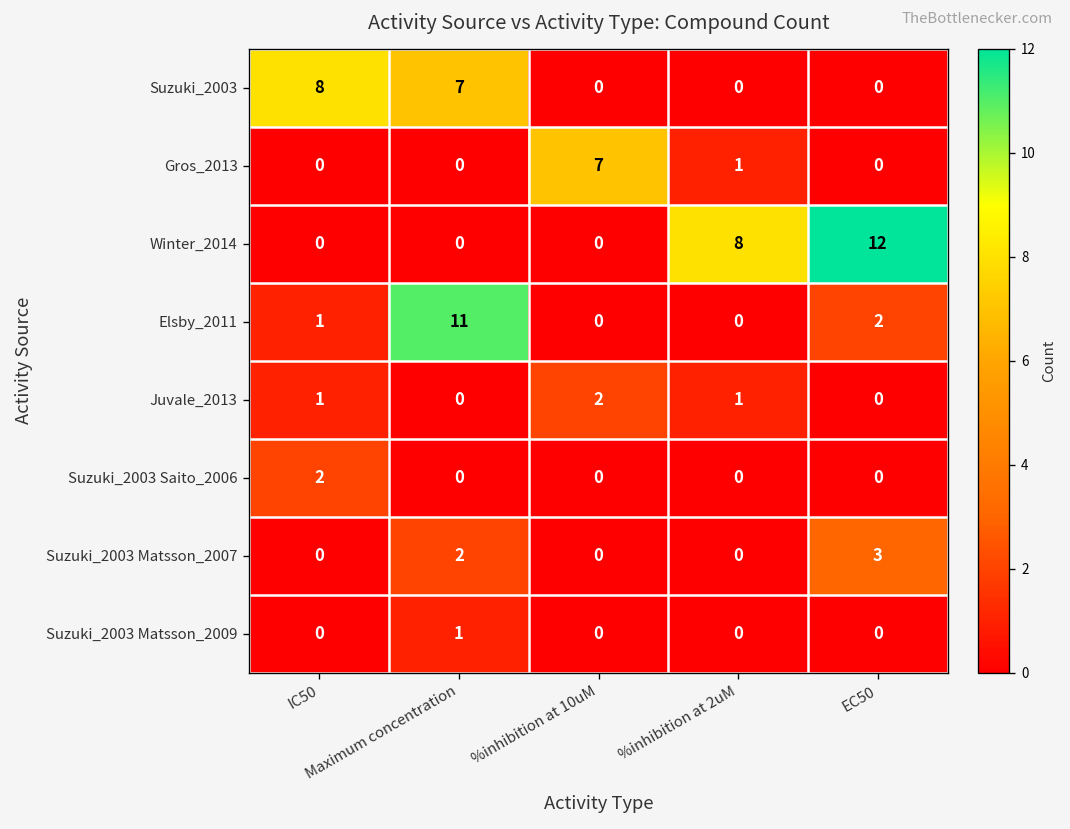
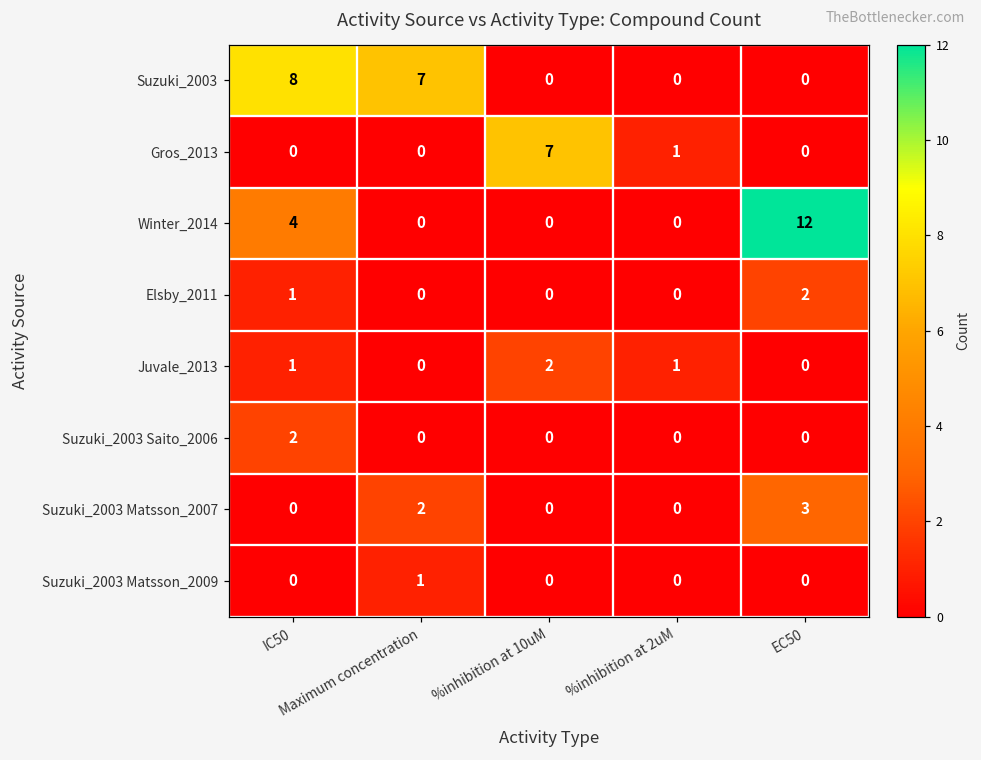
Winter_2014, IC50: 0 -> 4
Winter_2014, %inhibition at 2uM: 8 -> 0
Elsby_2011, Maximum concentration: 11 -> 0
